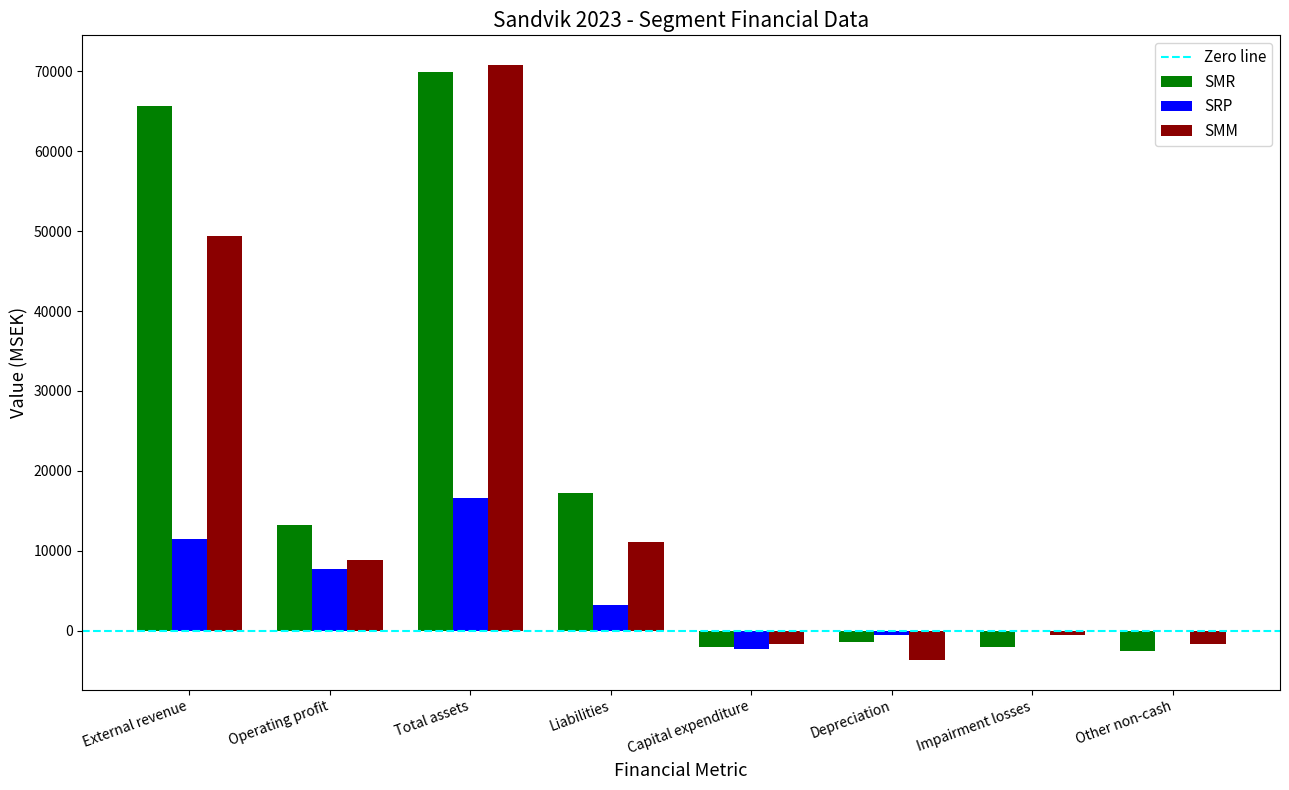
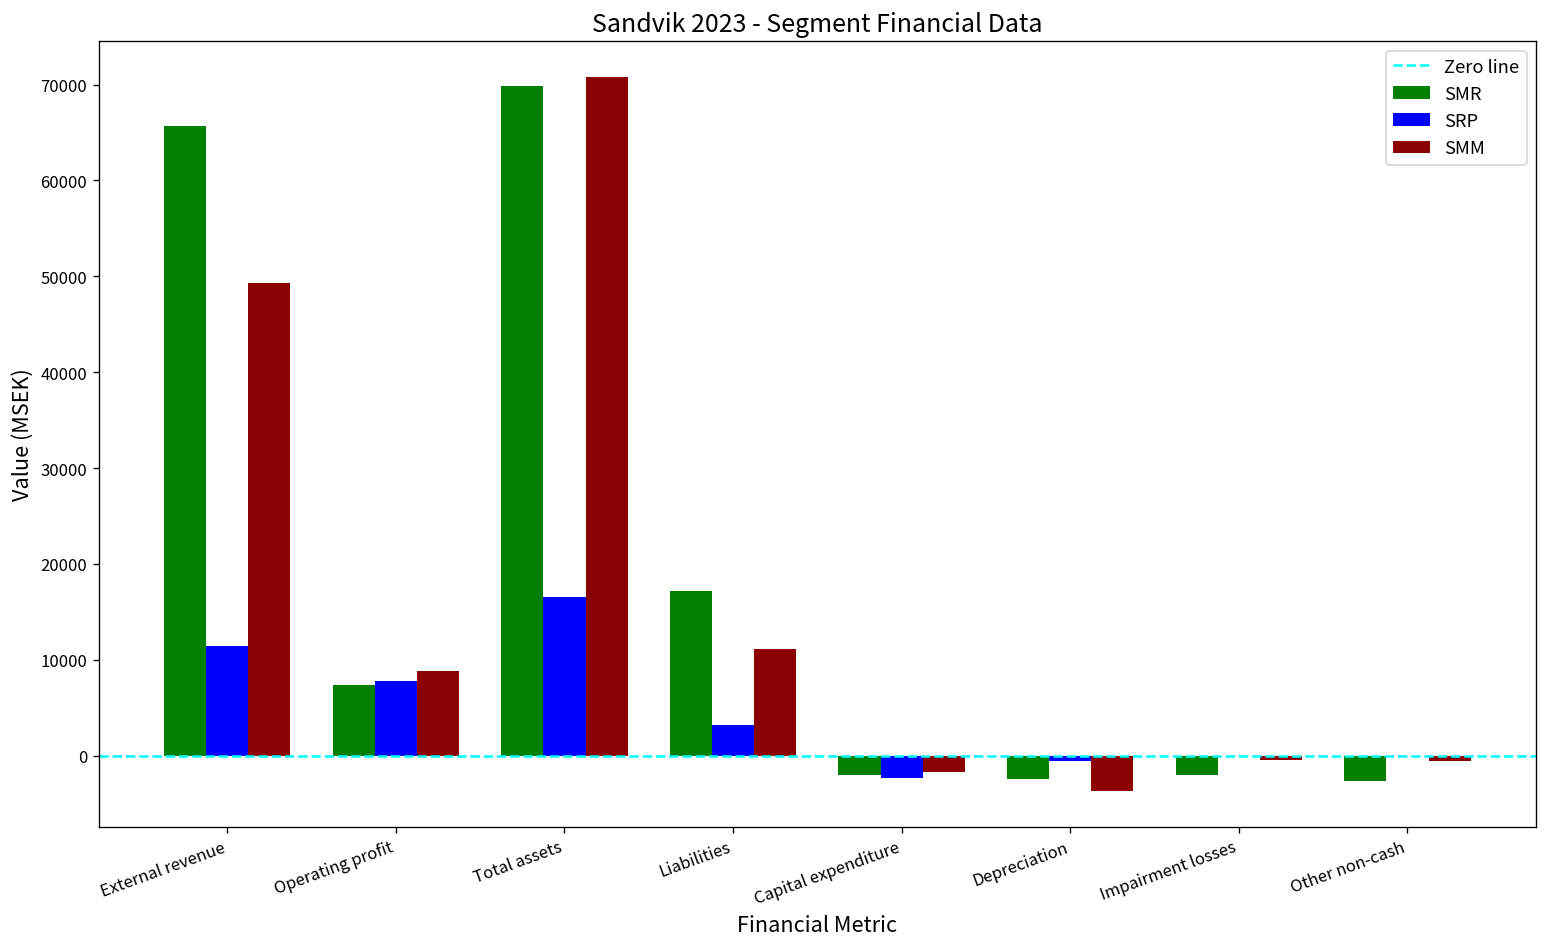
SMR, Operating profit: 13000 -> 7000
SMR, Depreciation: -1000 -> -2000
SMM, Other non-cash: -2000 -> -1000
